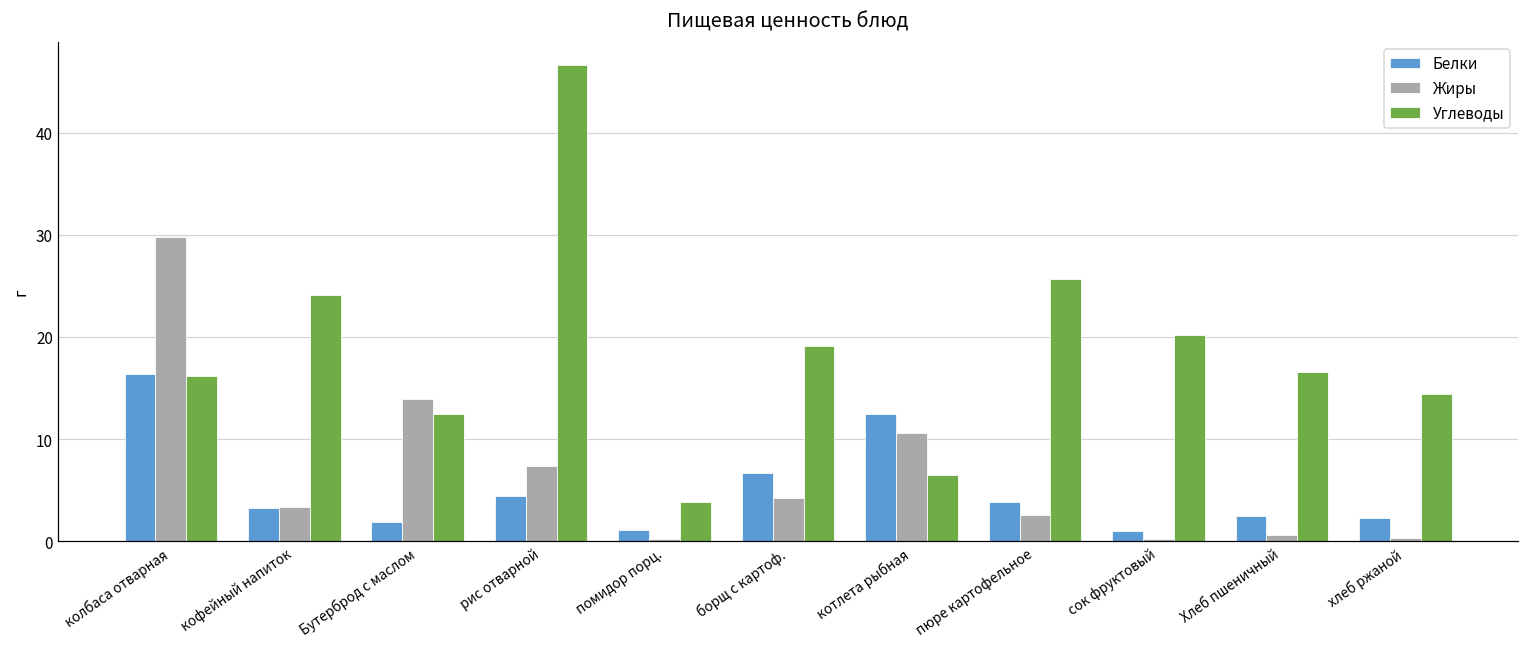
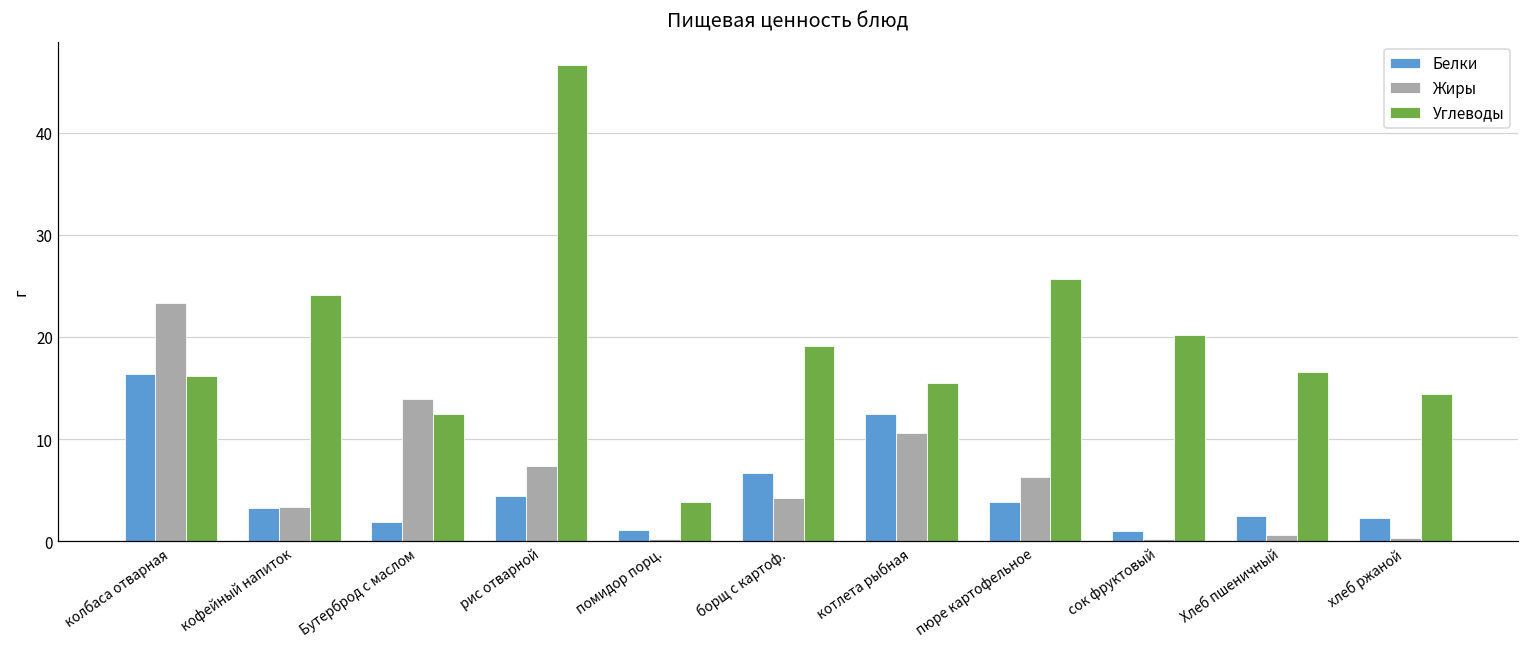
Жиры, колбаса отварная: 30 -> 23
Углеводы, котлета рыбная: 6 -> 15
Жиры, пюре картофельное: 3 -> 6
